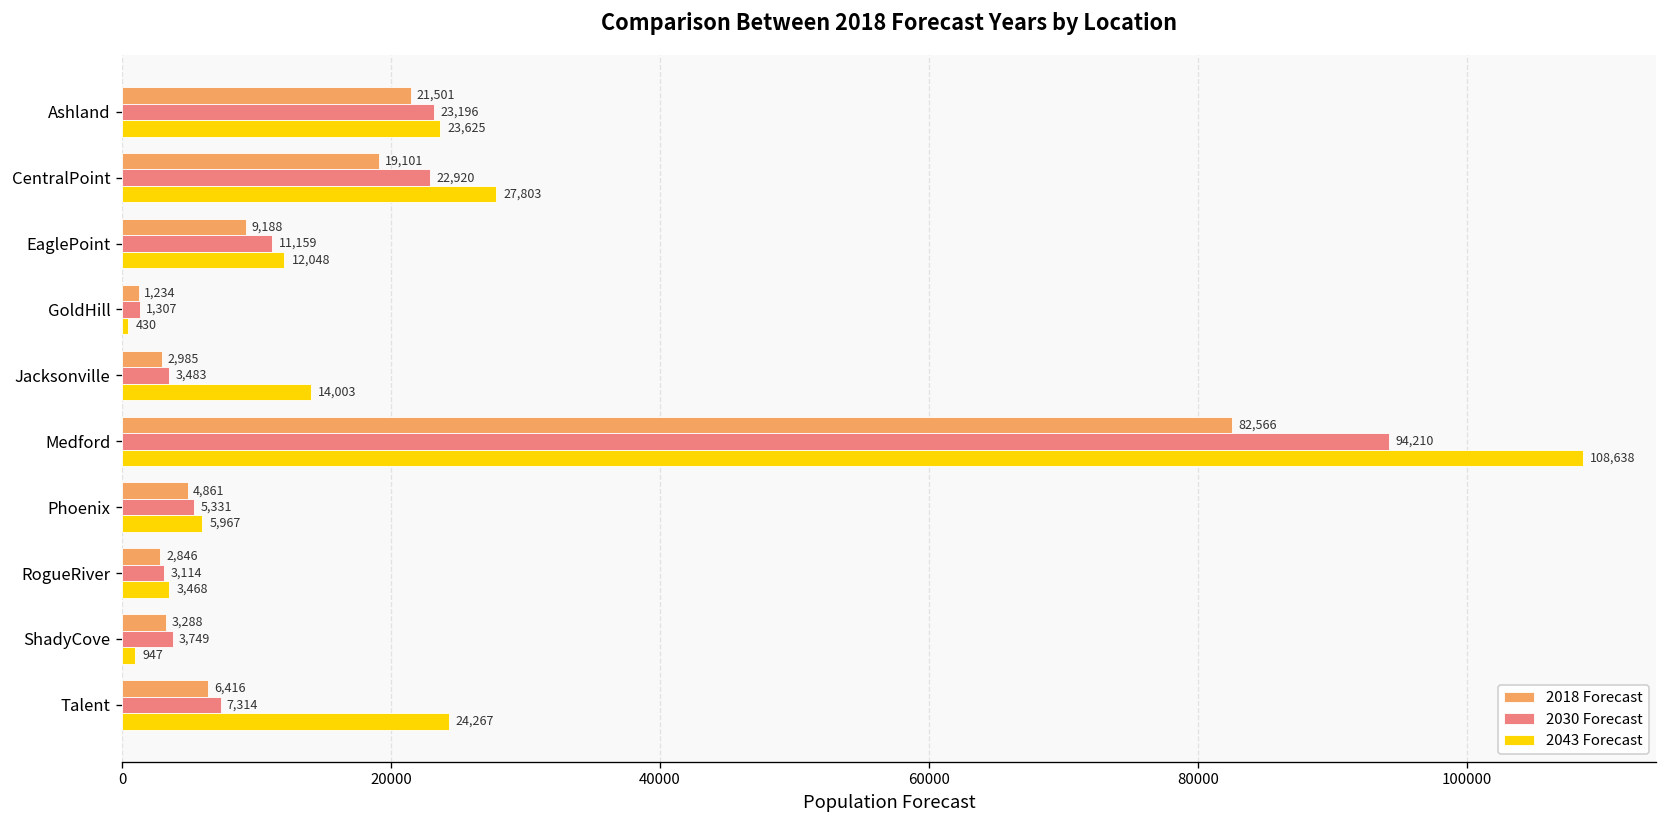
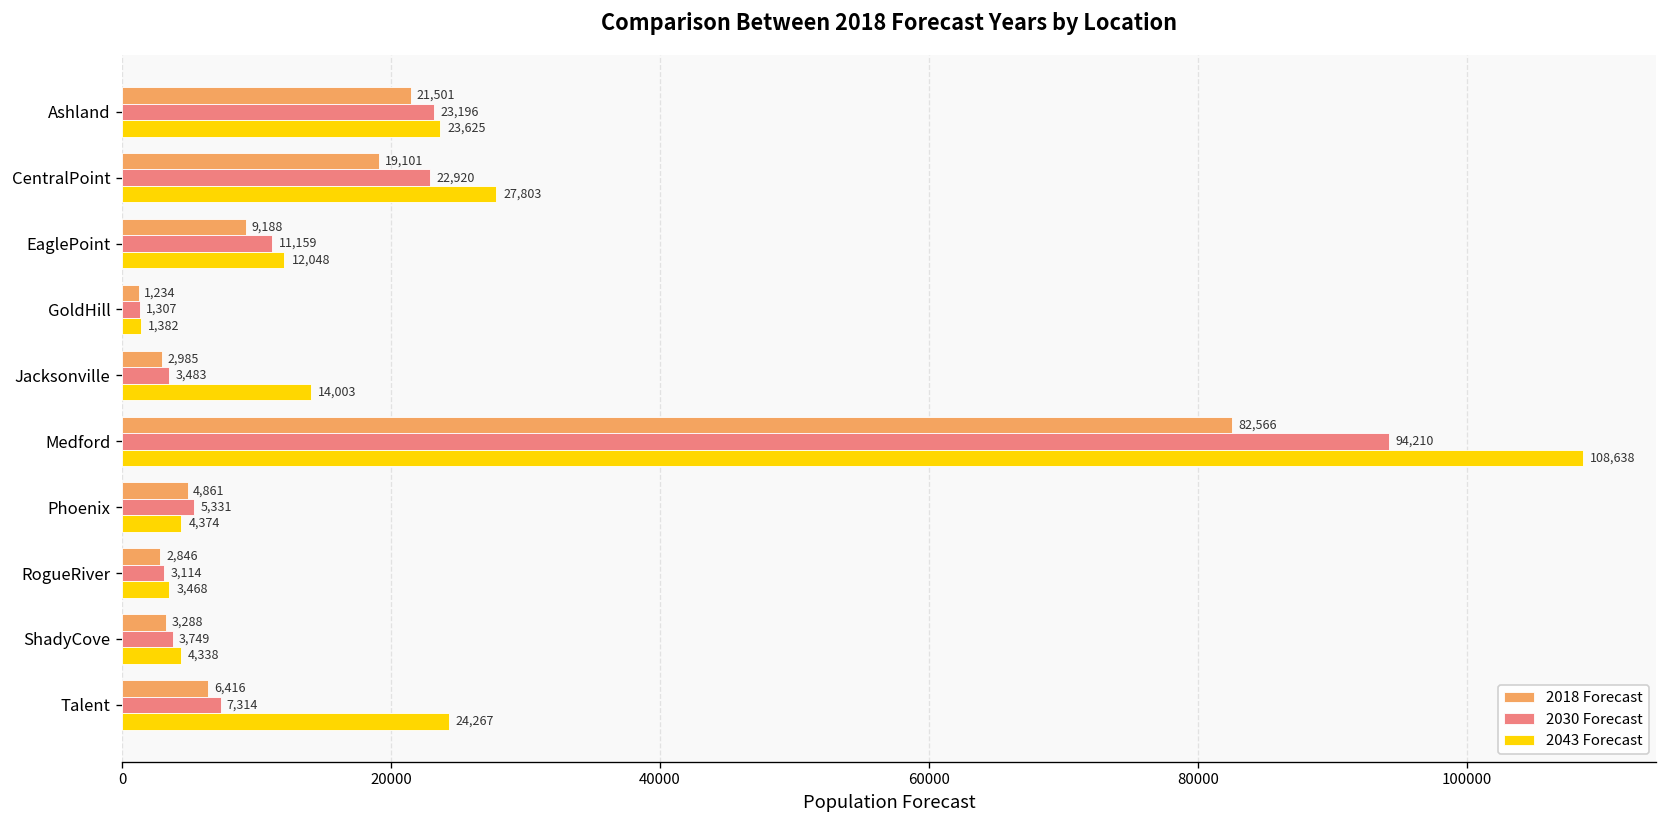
2043 Forecast, GoldHill: 430 -> 1,382
2043 Forecast, Phoenix: 5,967 -> 4,374
2043 Forecast, ShadyCove: 947 -> 4,338
